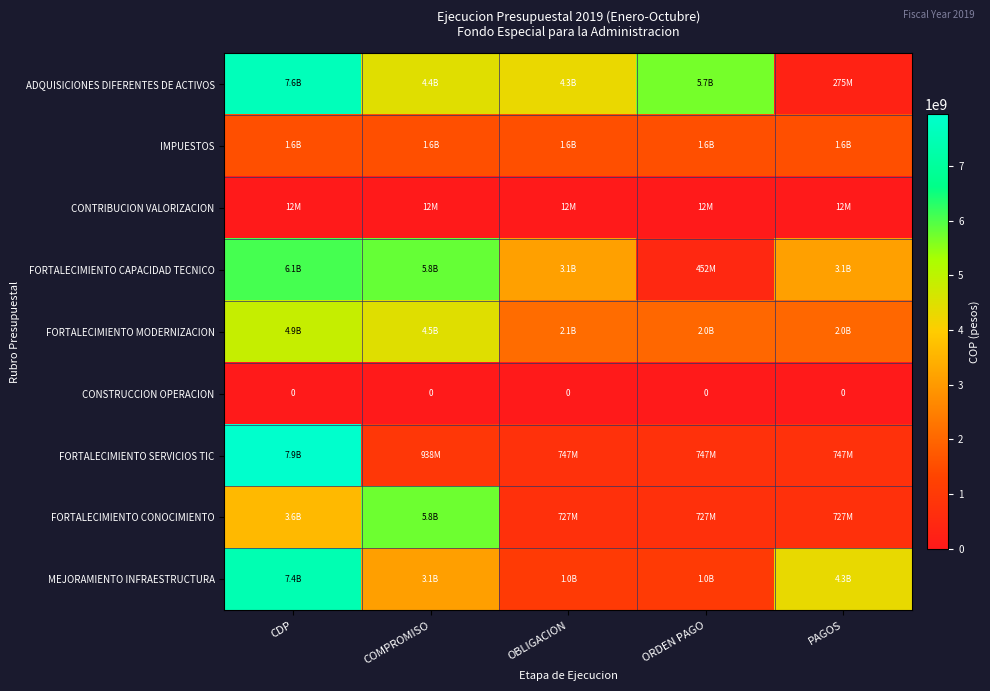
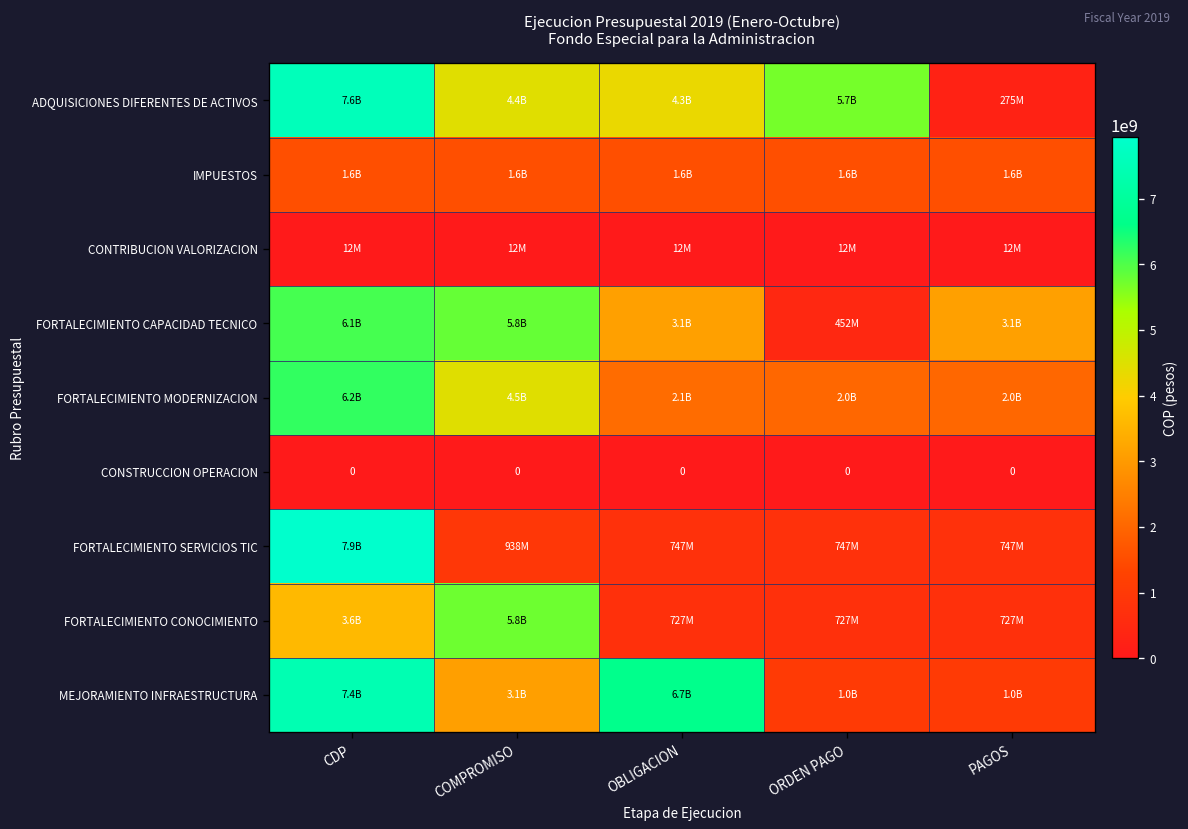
FORTALECIMIENTO MODERNIZACION, CDP: 4.9B -> 6.2B
MEJORAMIENTO INFRAESTRUCTURA, OBLIGACION: 1.0B -> 6.7B
MEJORAMIENTO INFRAESTRUCTURA, PAGOS: 4.3B -> 1.0B
